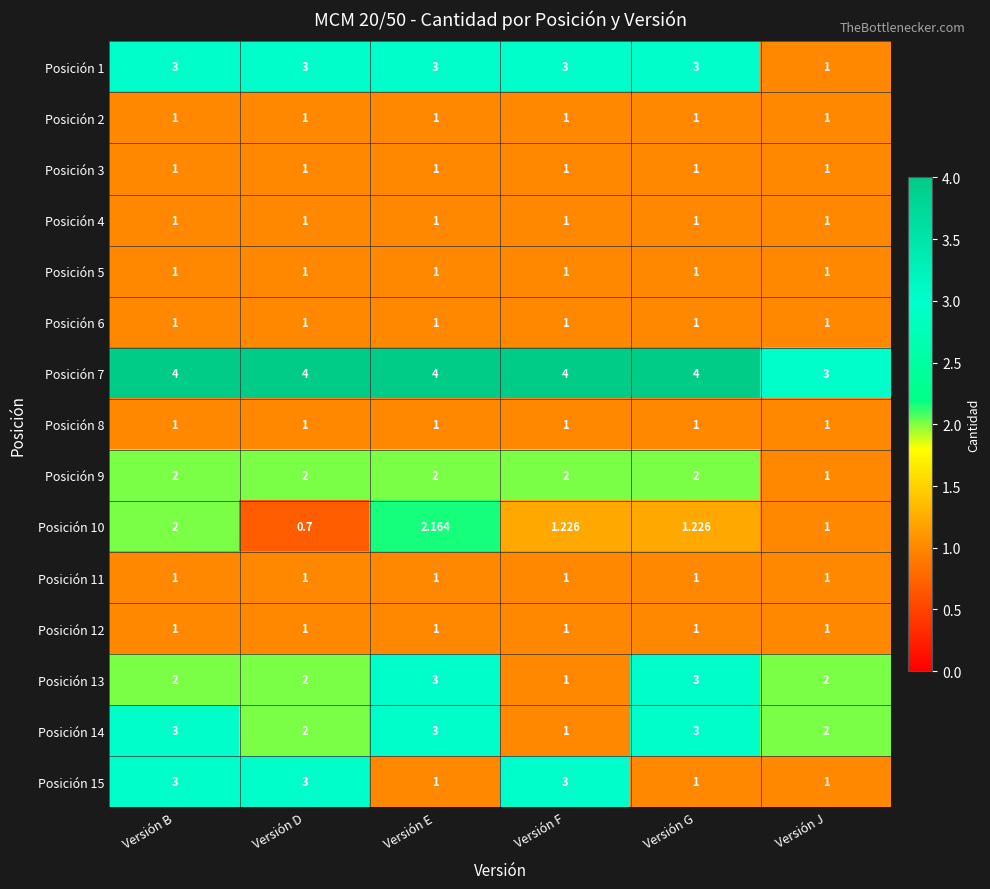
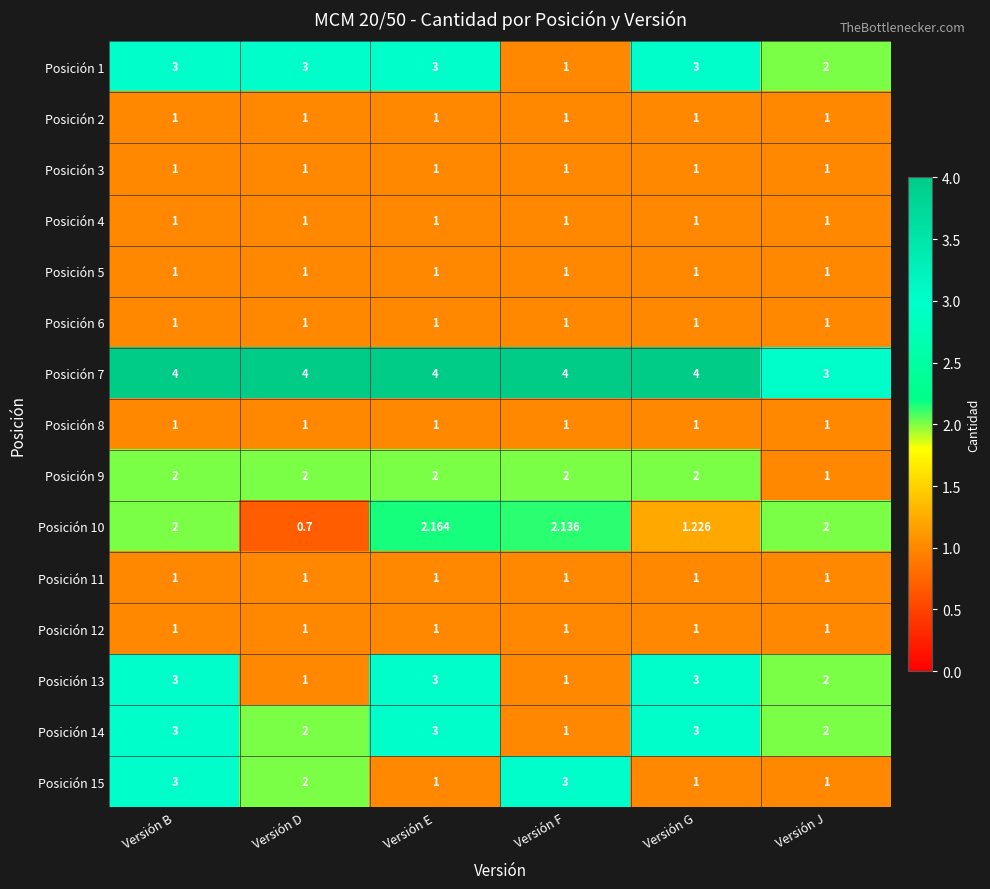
Posición 1, Versión F: 3 -> 1
Posición 1, Versión J: 1 -> 2
Posición 10, Versión F: 1.226 -> 2.136
Posición 10, Versión J: 1 -> 2
Posición 13, Versión B: 2 -> 3
Posición 13, Versión D: 2 -> 1
Posición 15, Versión D: 3 -> 2
